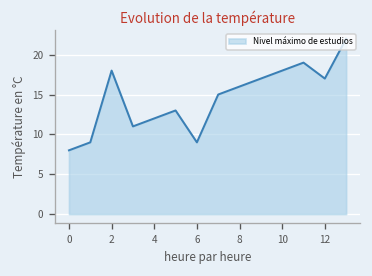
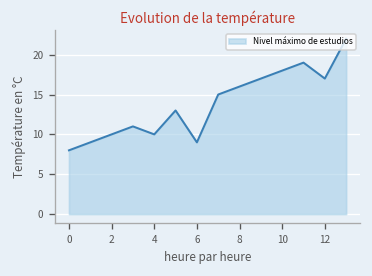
2: 18 -> 10
4: 12 -> 10
